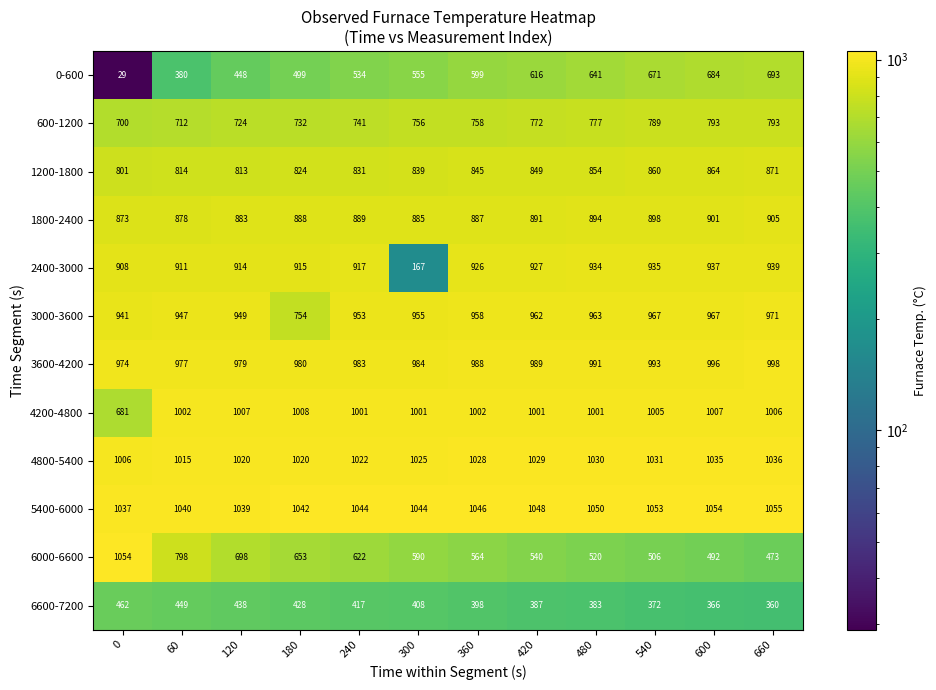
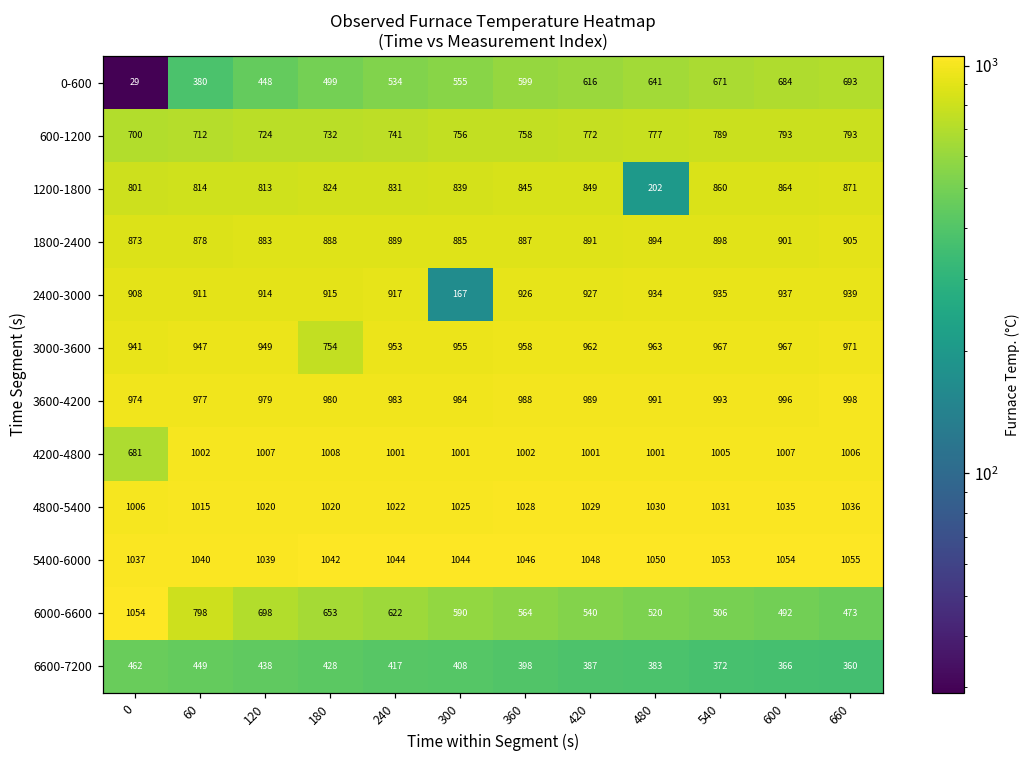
1200-1800, 480: 854 -> 202
